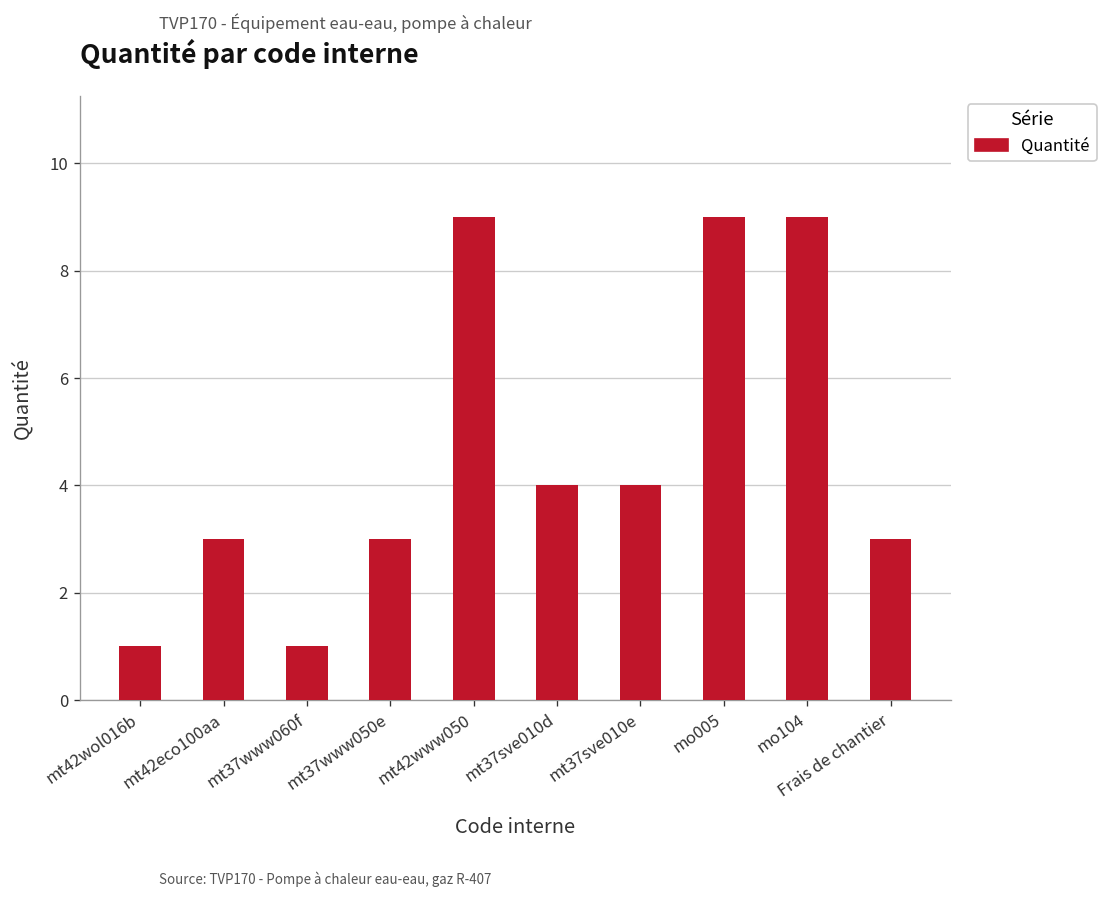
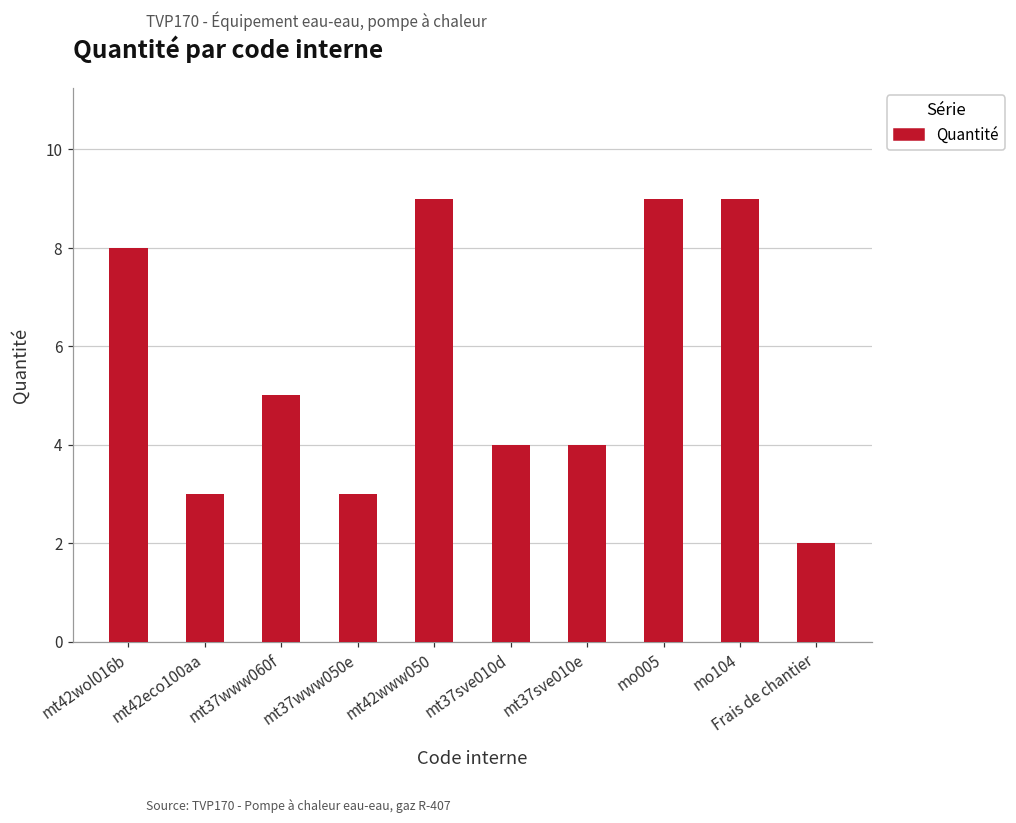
mt42wol016b: 1 -> 8
mt37www060f: 1 -> 5
Frais de chantier: 3 -> 2
